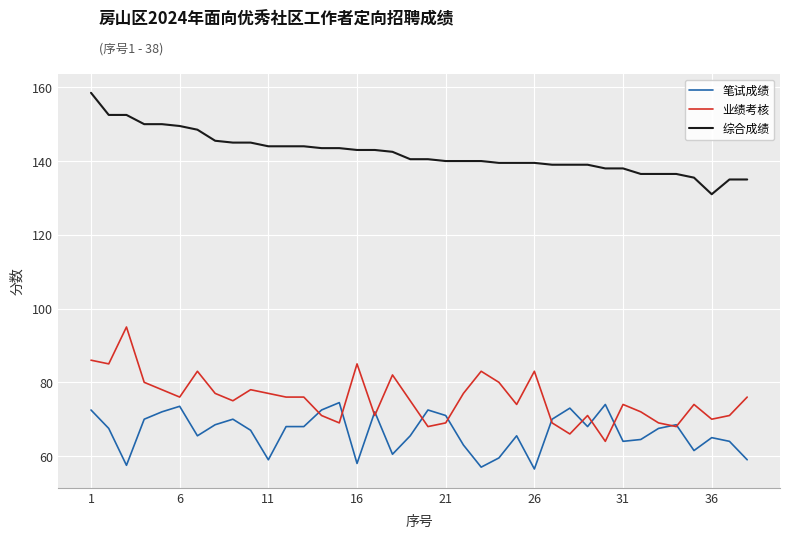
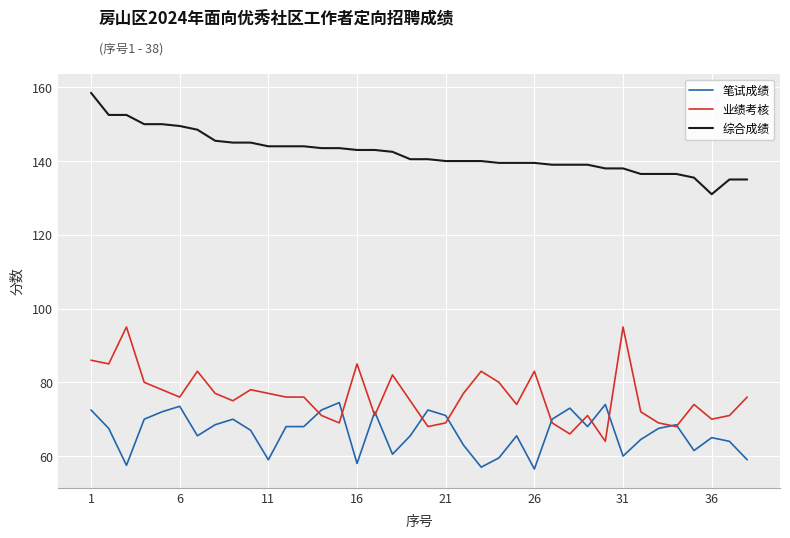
笔试成绩, 31: 64 -> 60
业绩考核, 31: 74 -> 95
